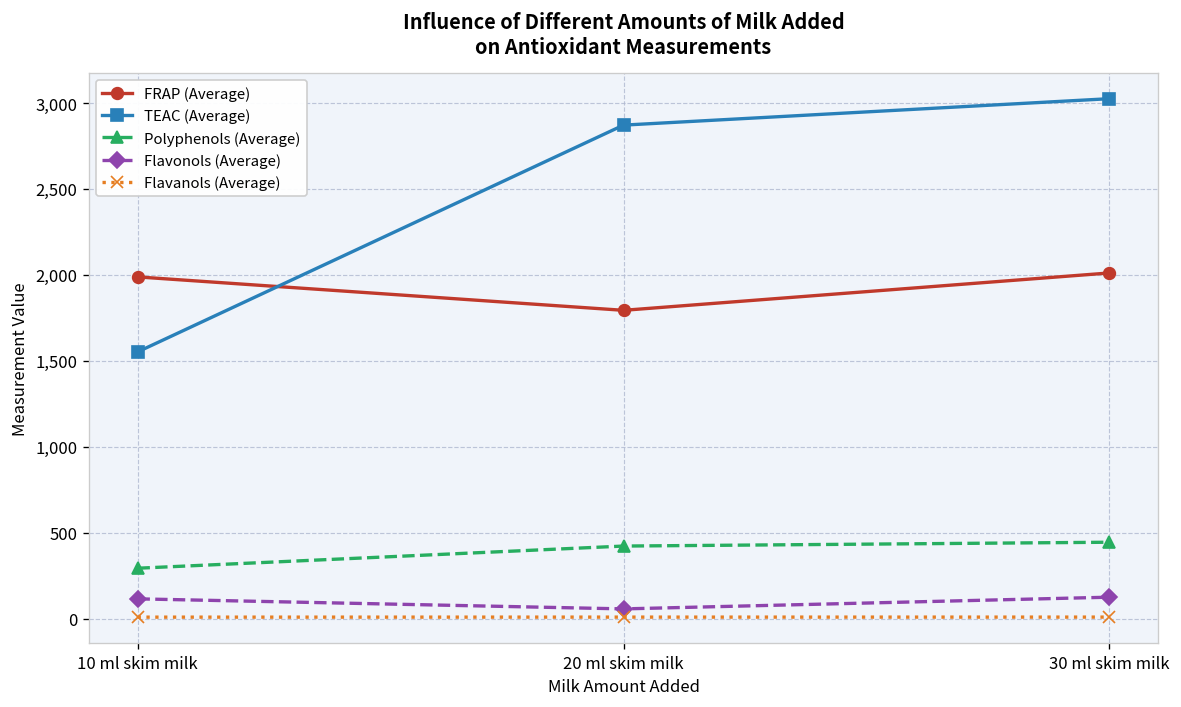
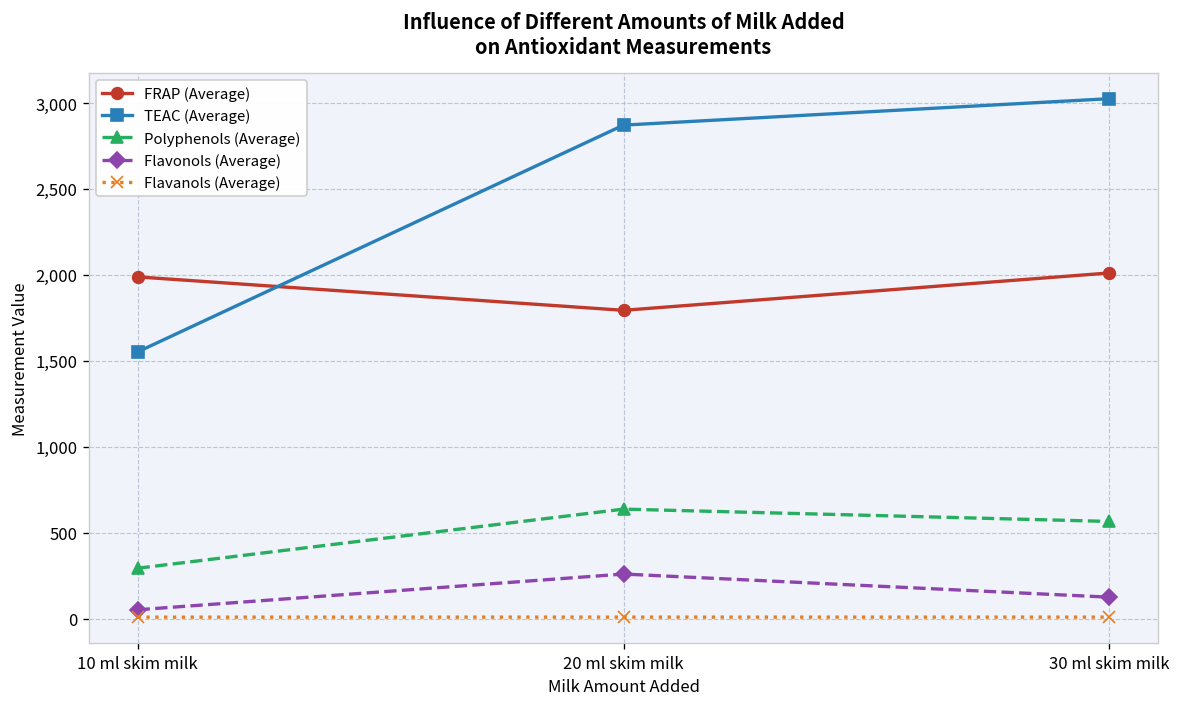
Flavonols (Average), 10 ml skim milk: 110 -> 50
Polyphenols (Average), 20 ml skim milk: 420 -> 640
Flavonols (Average), 20 ml skim milk: 60 -> 260
Polyphenols (Average), 30 ml skim milk: 440 -> 570
